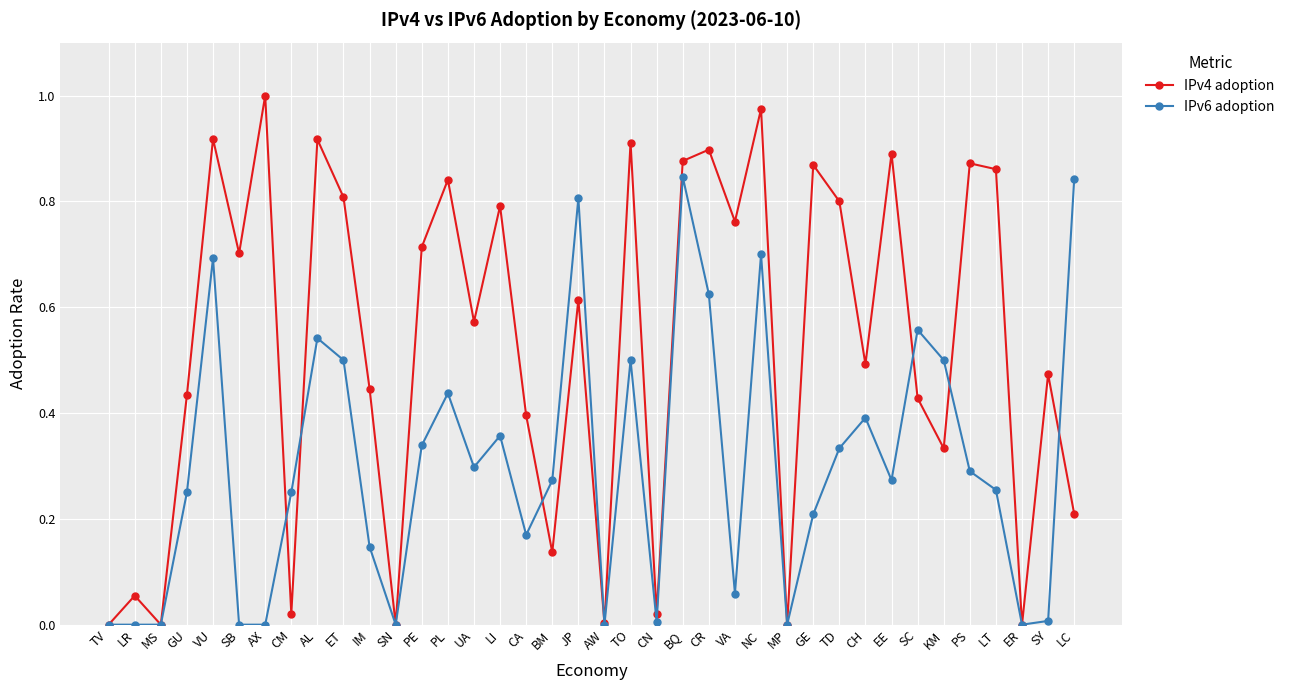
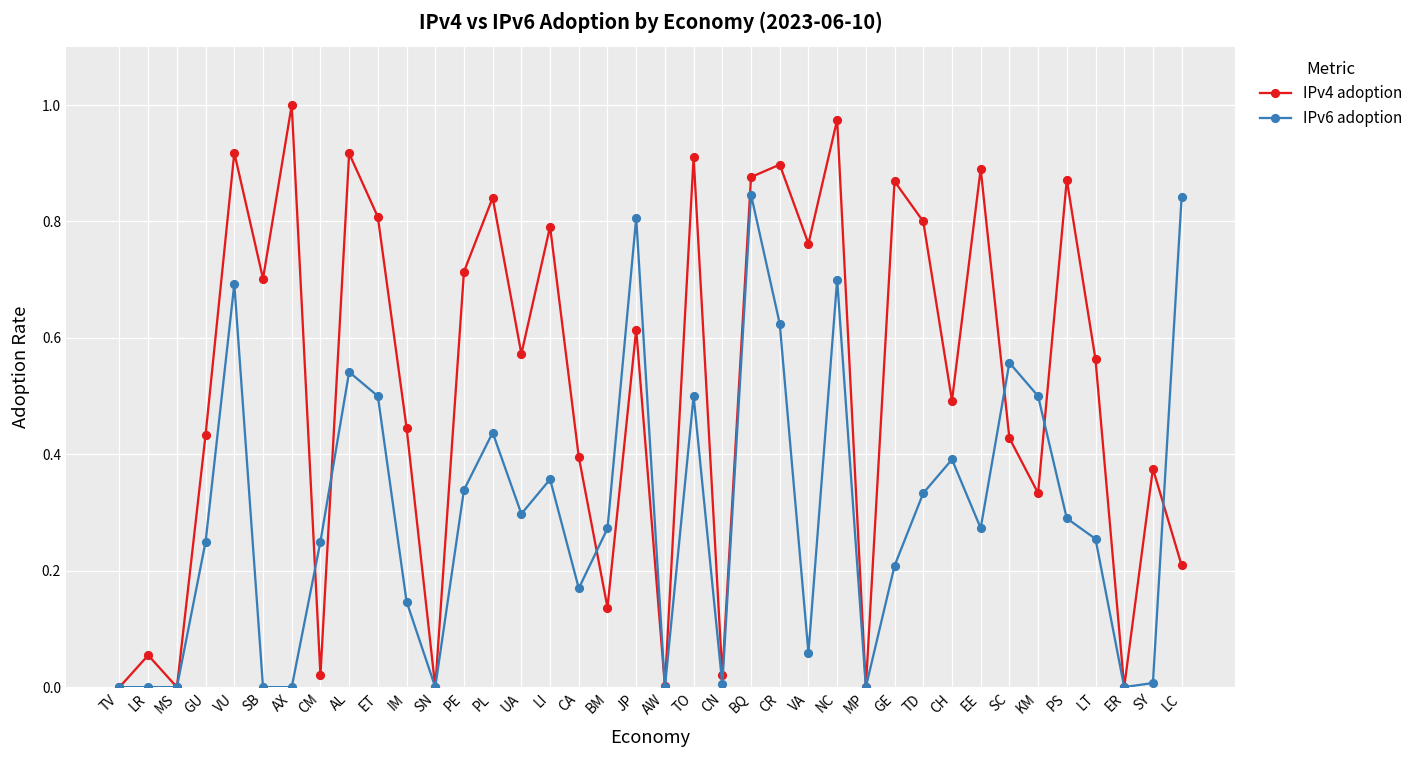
IPv4 adoption, LT: 0.86 -> 0.56
IPv4 adoption, SY: 0.47 -> 0.38
